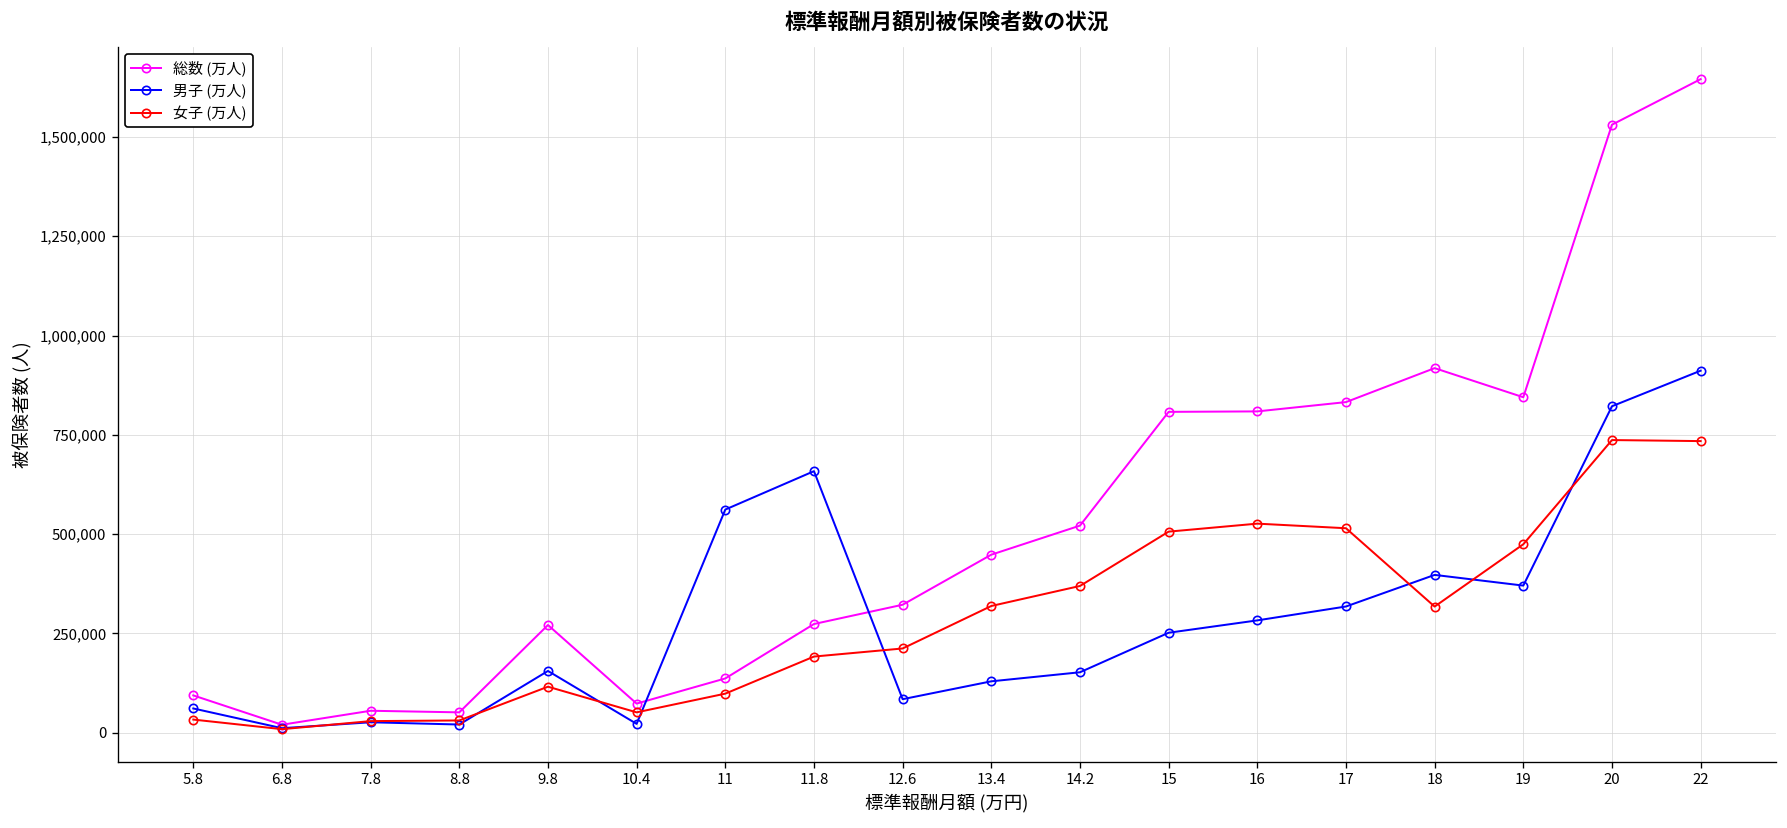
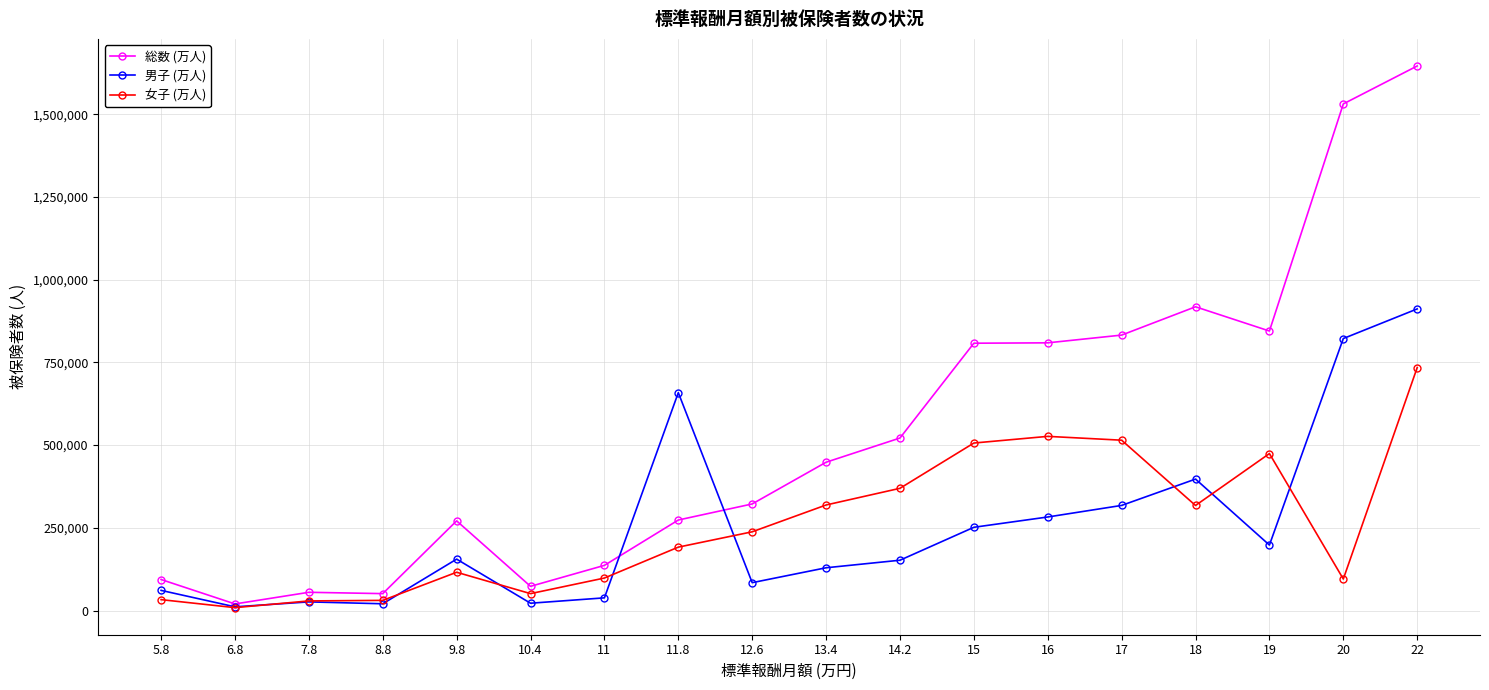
男子 (万人), 11: 560,000 -> 40,000
女子 (万人), 12.6: 210,000 -> 240,000
男子 (万人), 19: 370,000 -> 200,000
女子 (万人), 20: 740,000 -> 100,000
